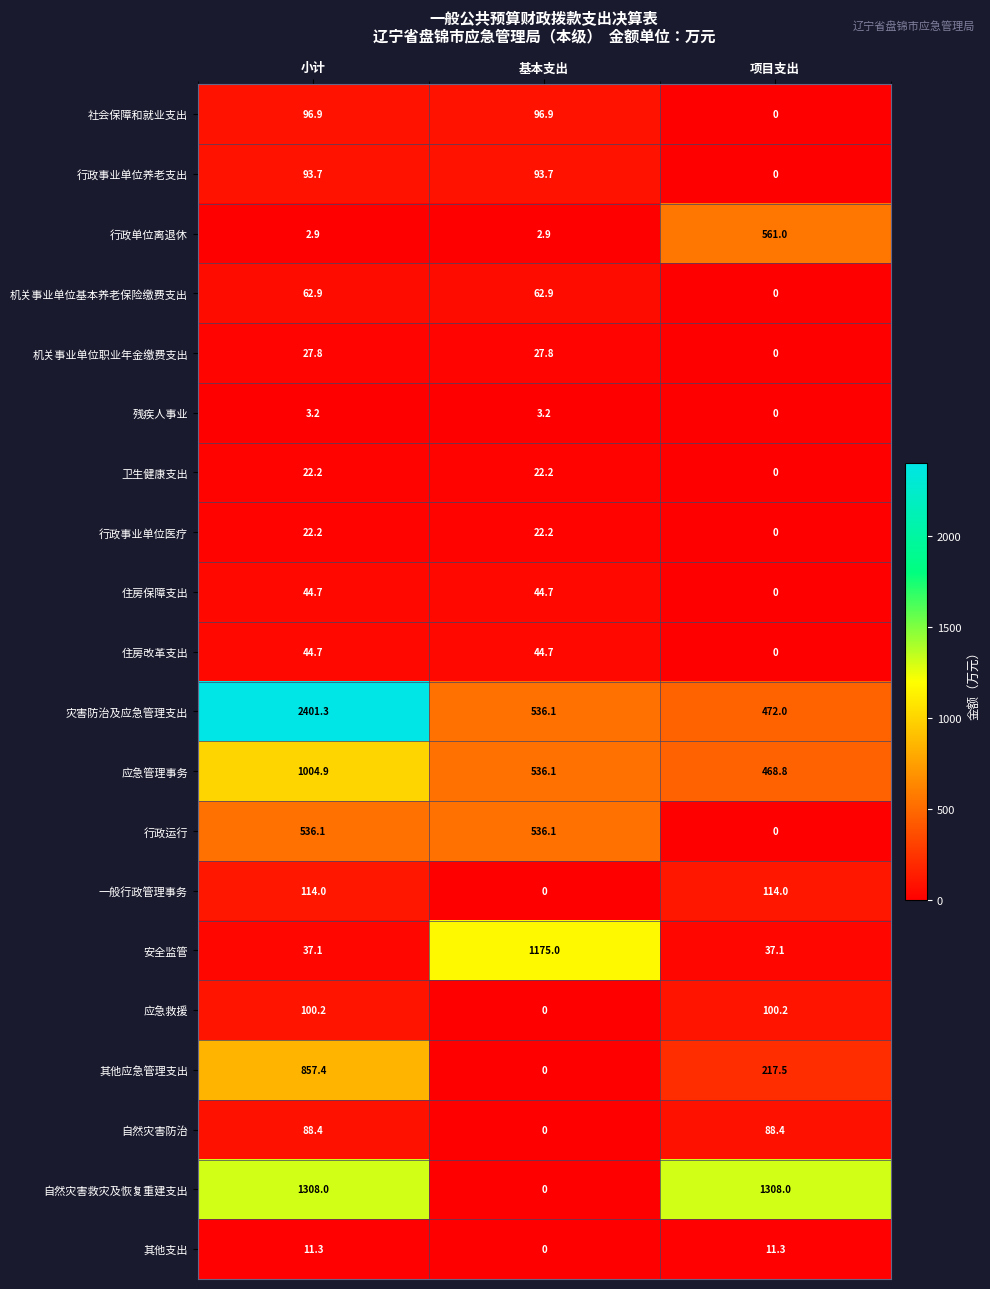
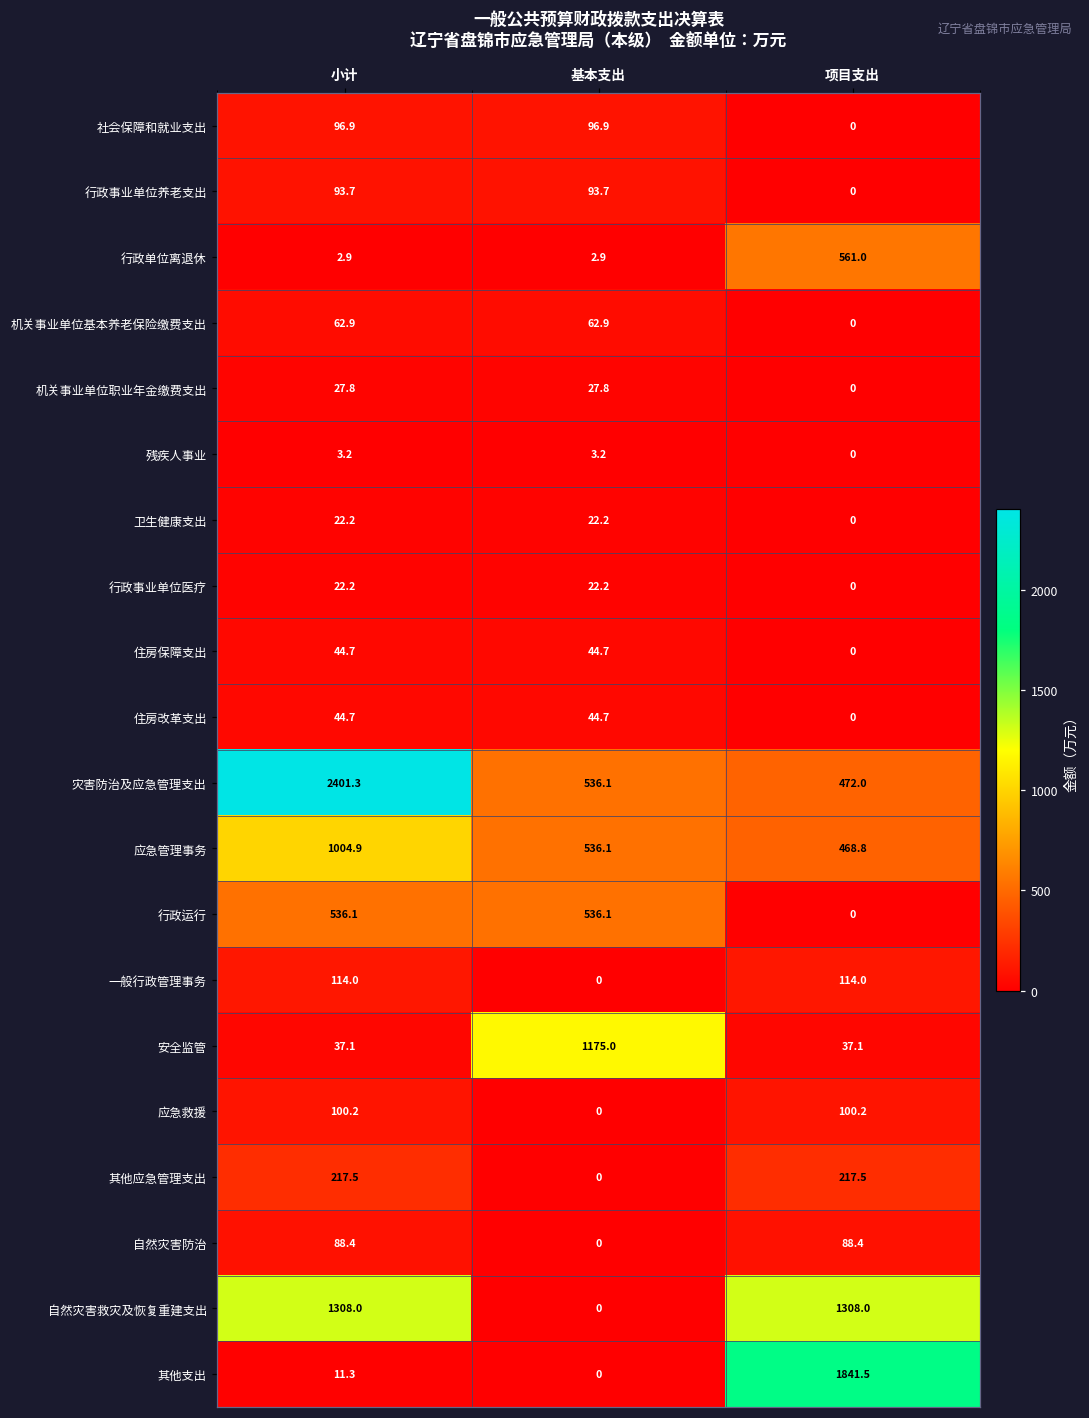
其他应急管理支出, 小计: 857.4 -> 217.5
其他支出, 项目支出: 11.3 -> 1841.5
